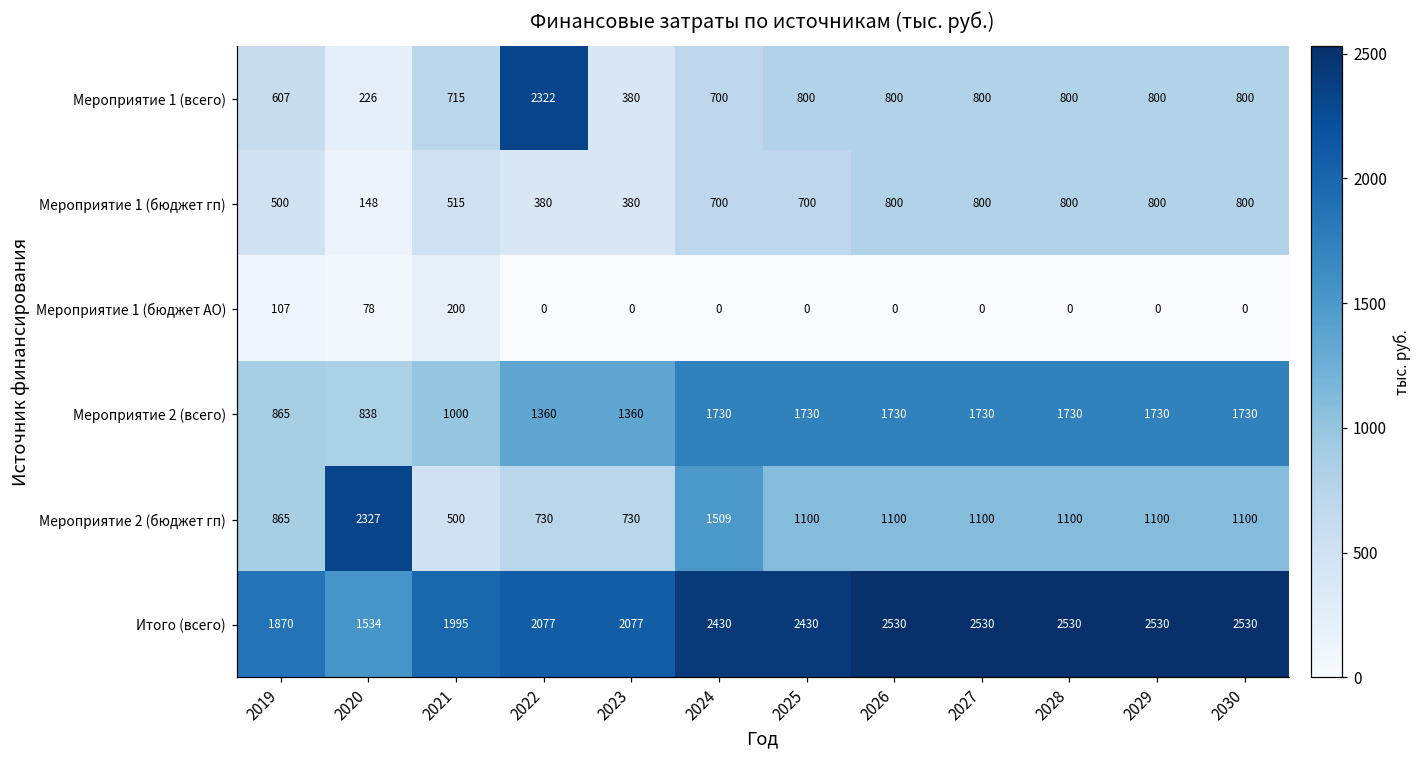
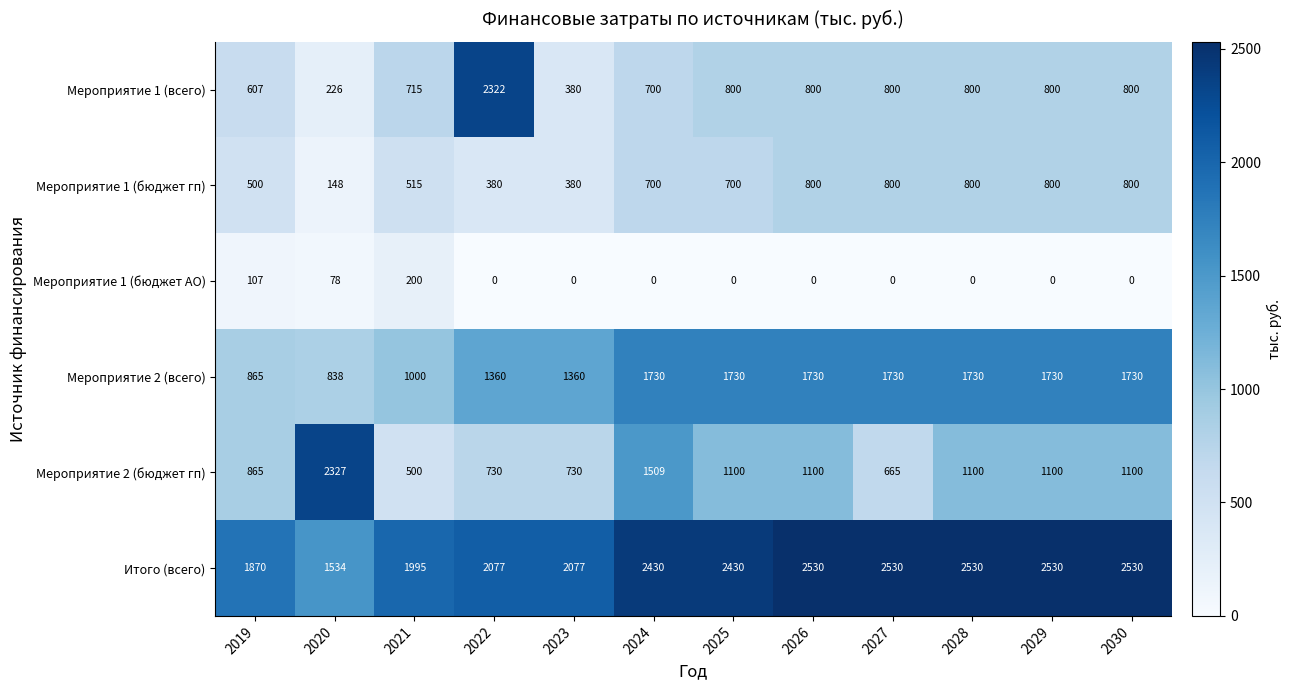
Мероприятие 2 (бюджет гп), 2027: 1100 -> 665
